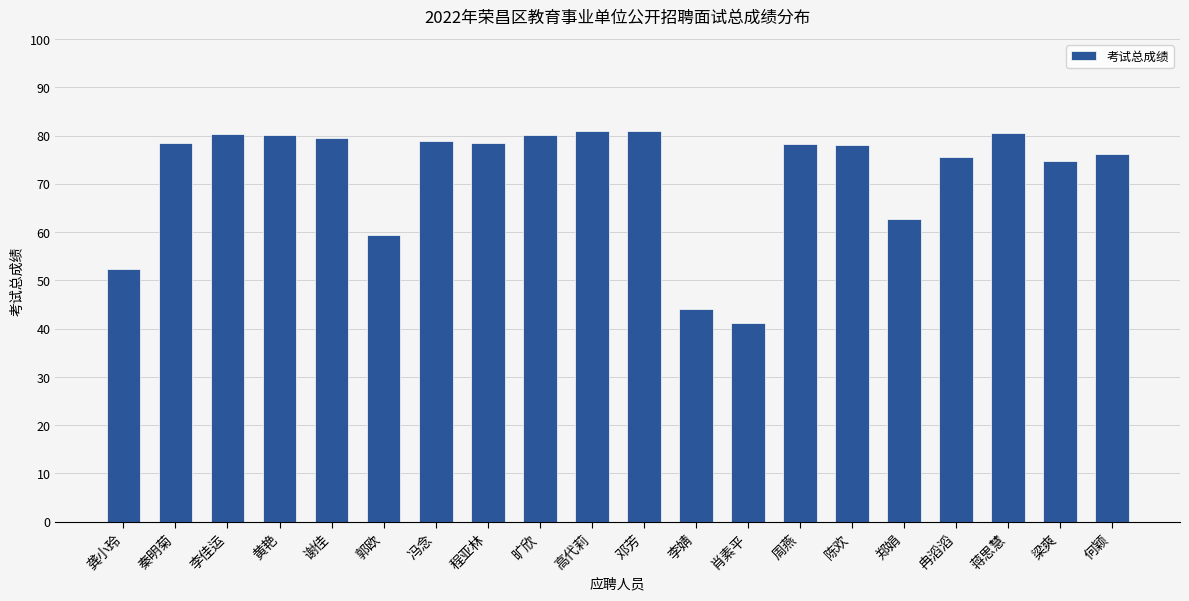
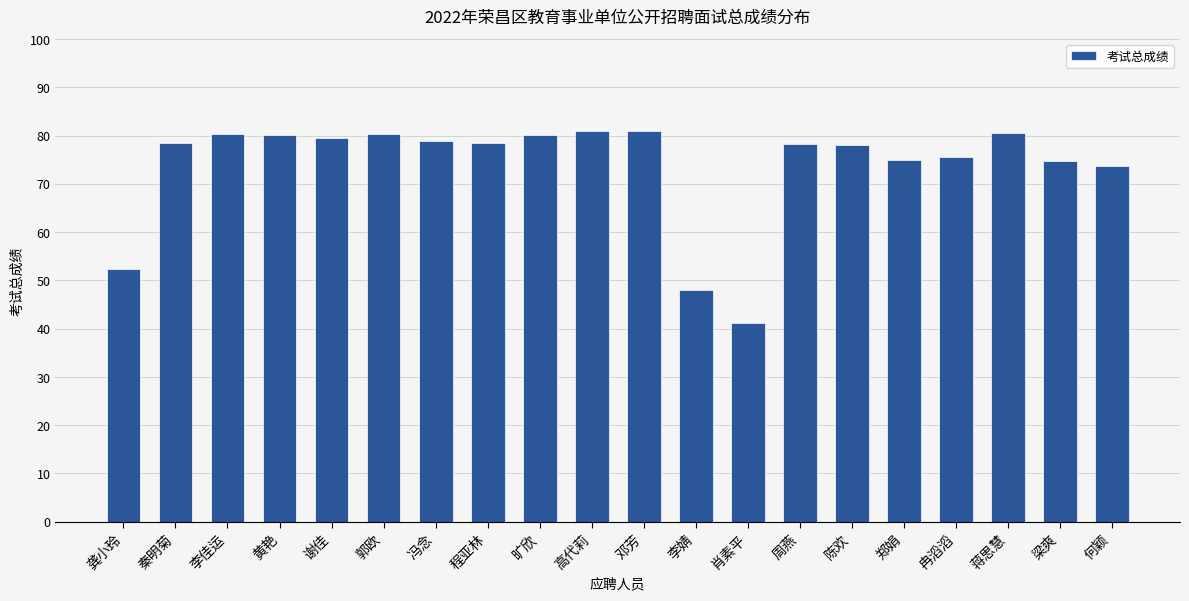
郭欧: 59 -> 80
李婧: 44 -> 48
郑娟: 63 -> 75
何颖: 76 -> 74
